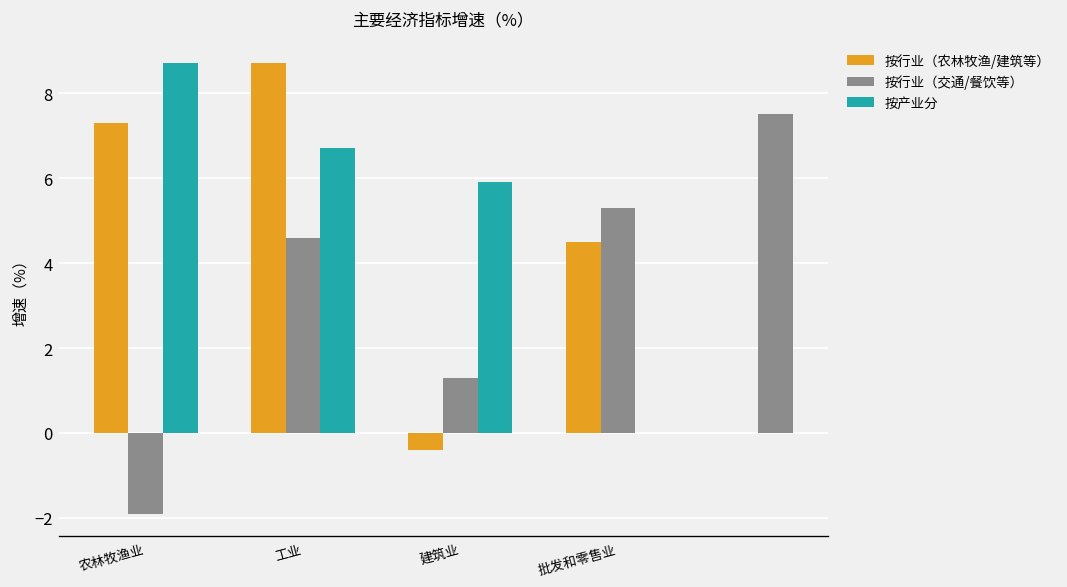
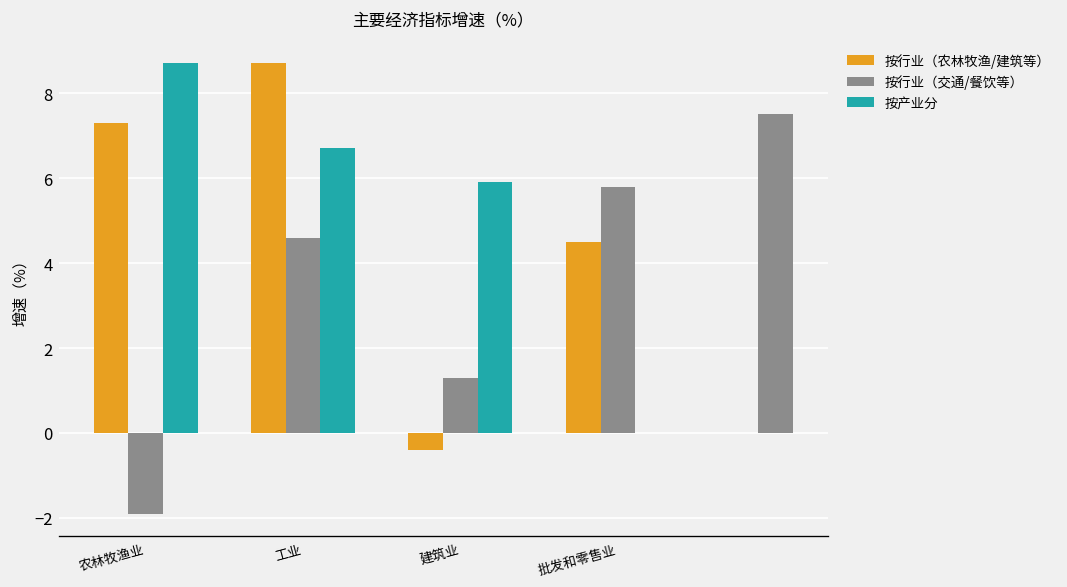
按行业（交通/餐饮等）, 批发和零售业: 5.3 -> 5.8
